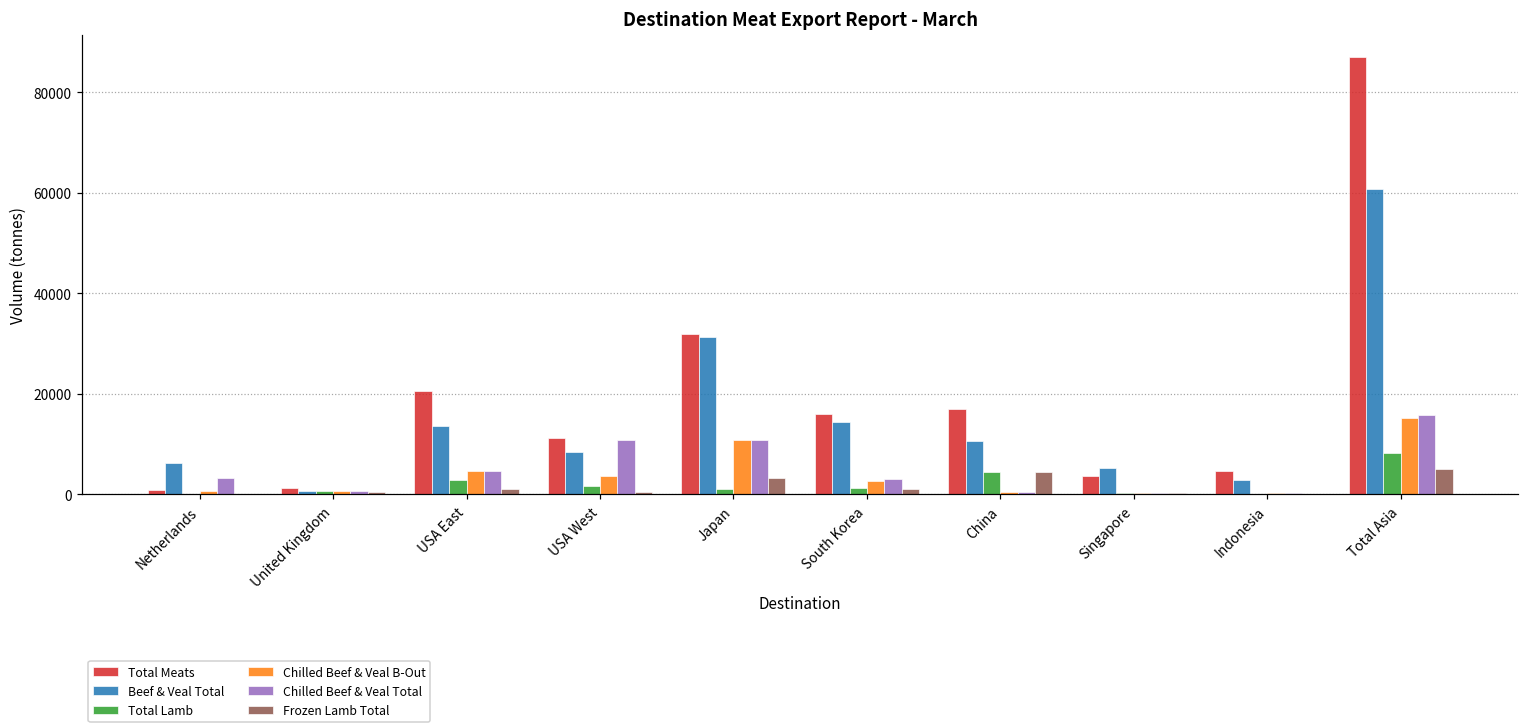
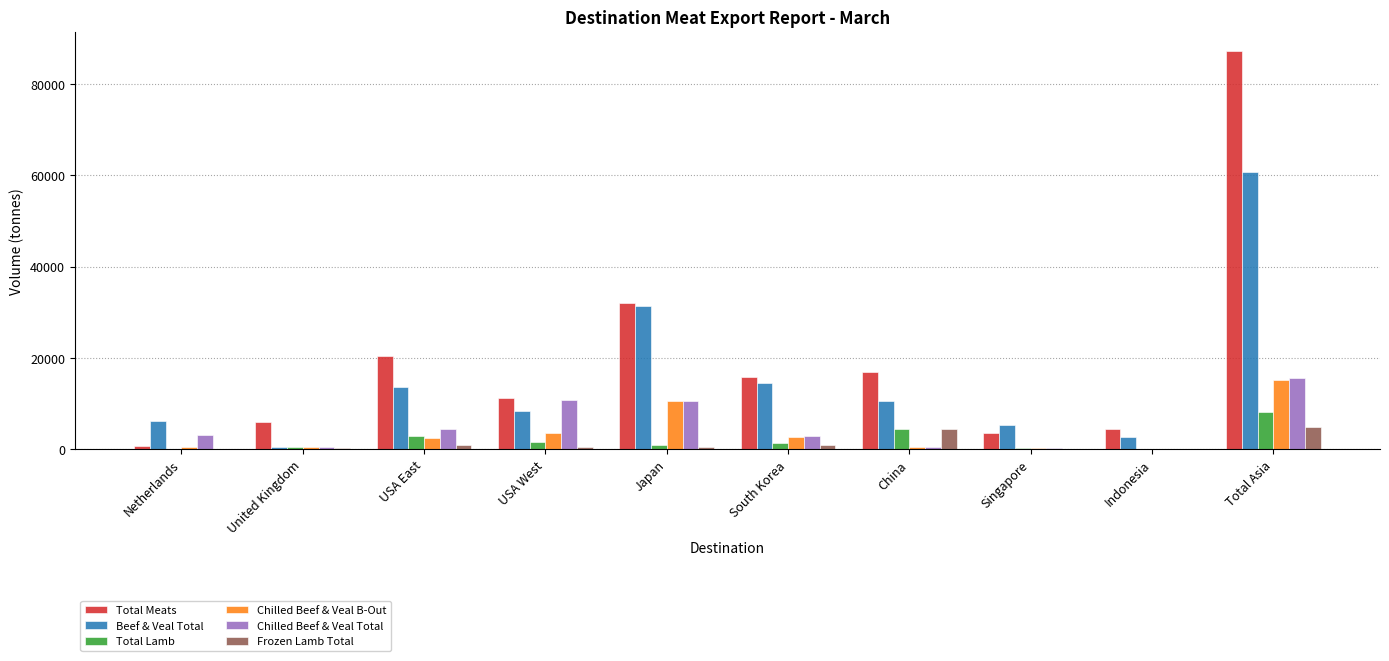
Total Meats, United Kingdom: 1000 -> 6000
Chilled Beef & Veal B-Out, USA East: 4000 -> 2000
Frozen Lamb Total, Japan: 3000 -> 0
